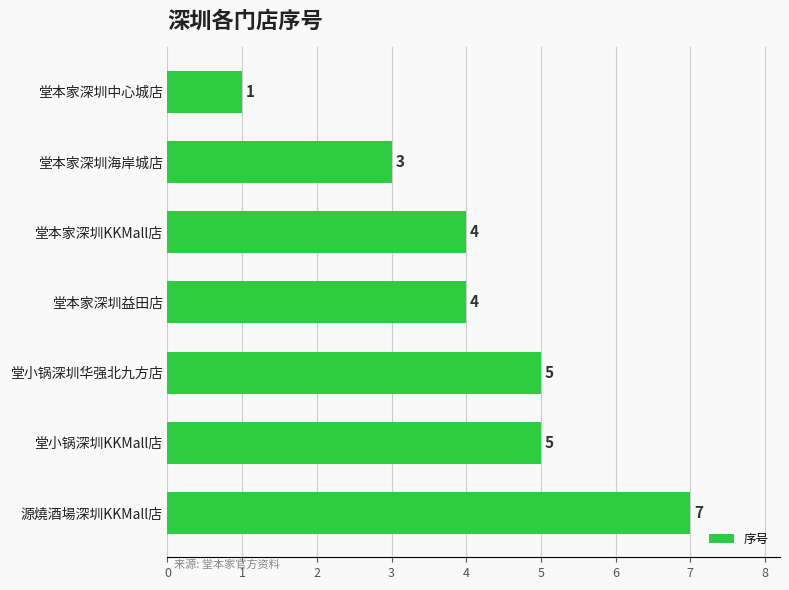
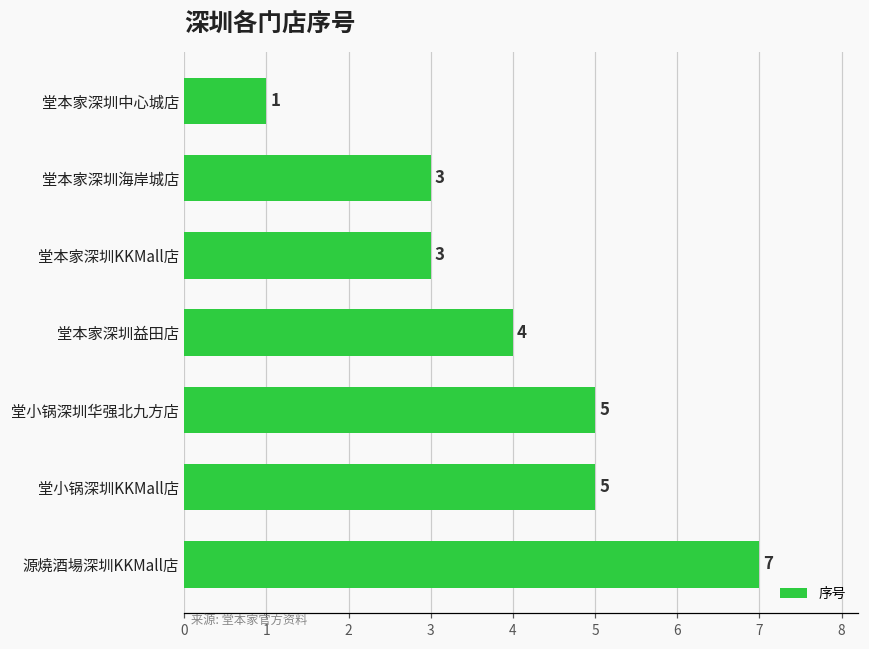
堂本家深圳KKMall店: 4 -> 3
